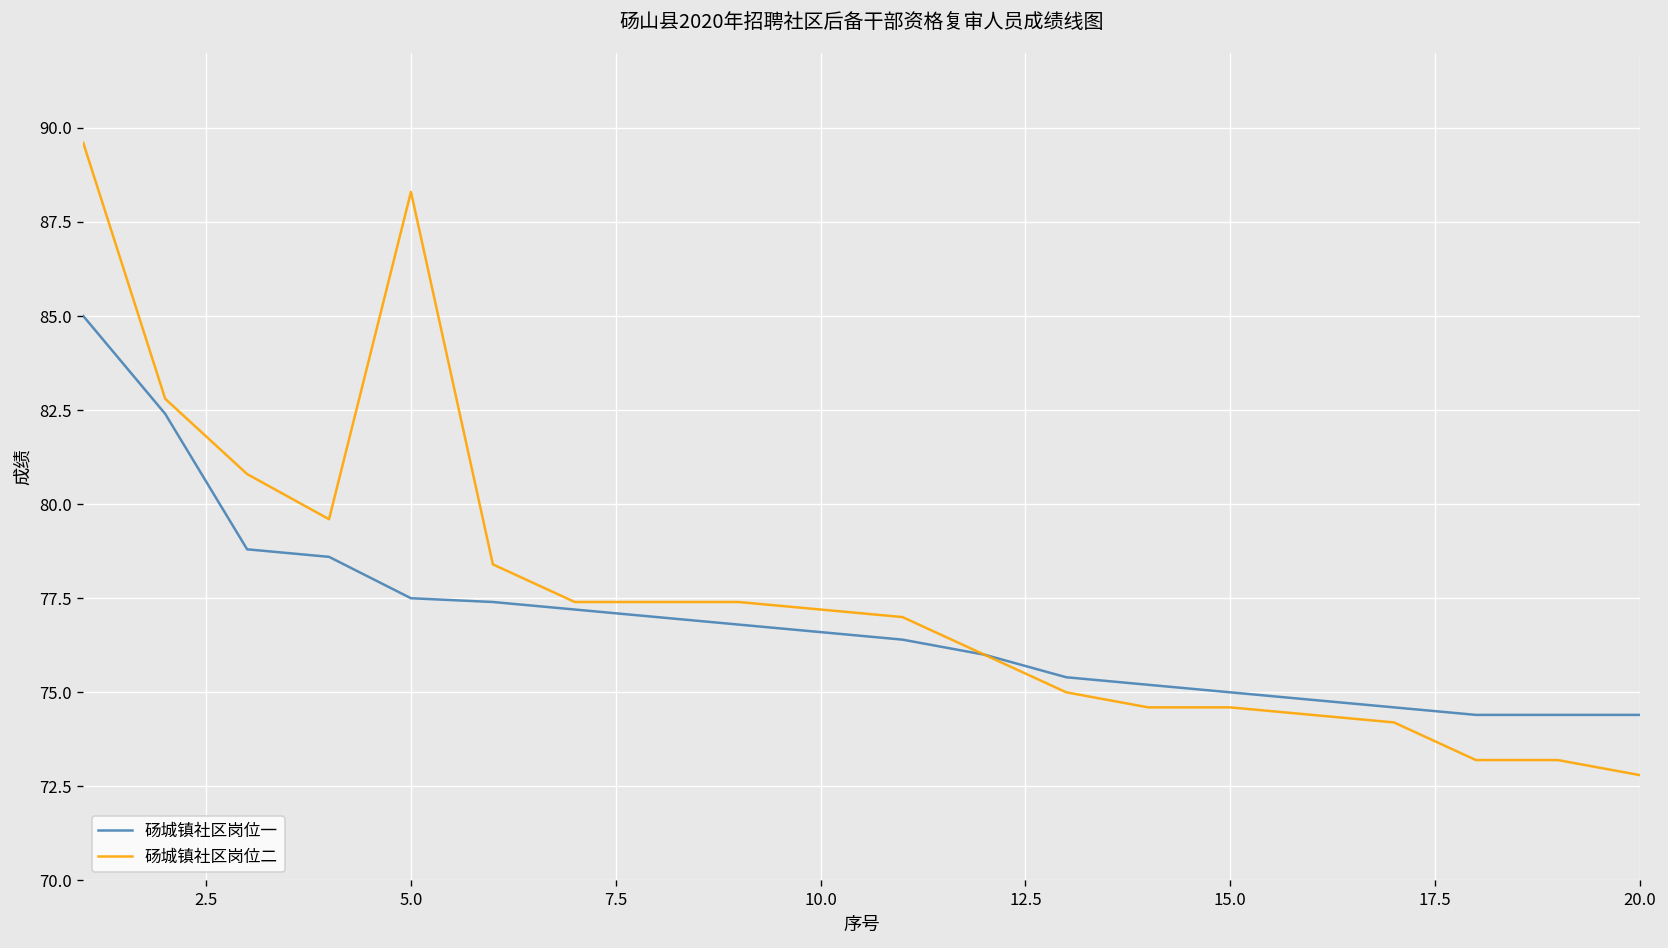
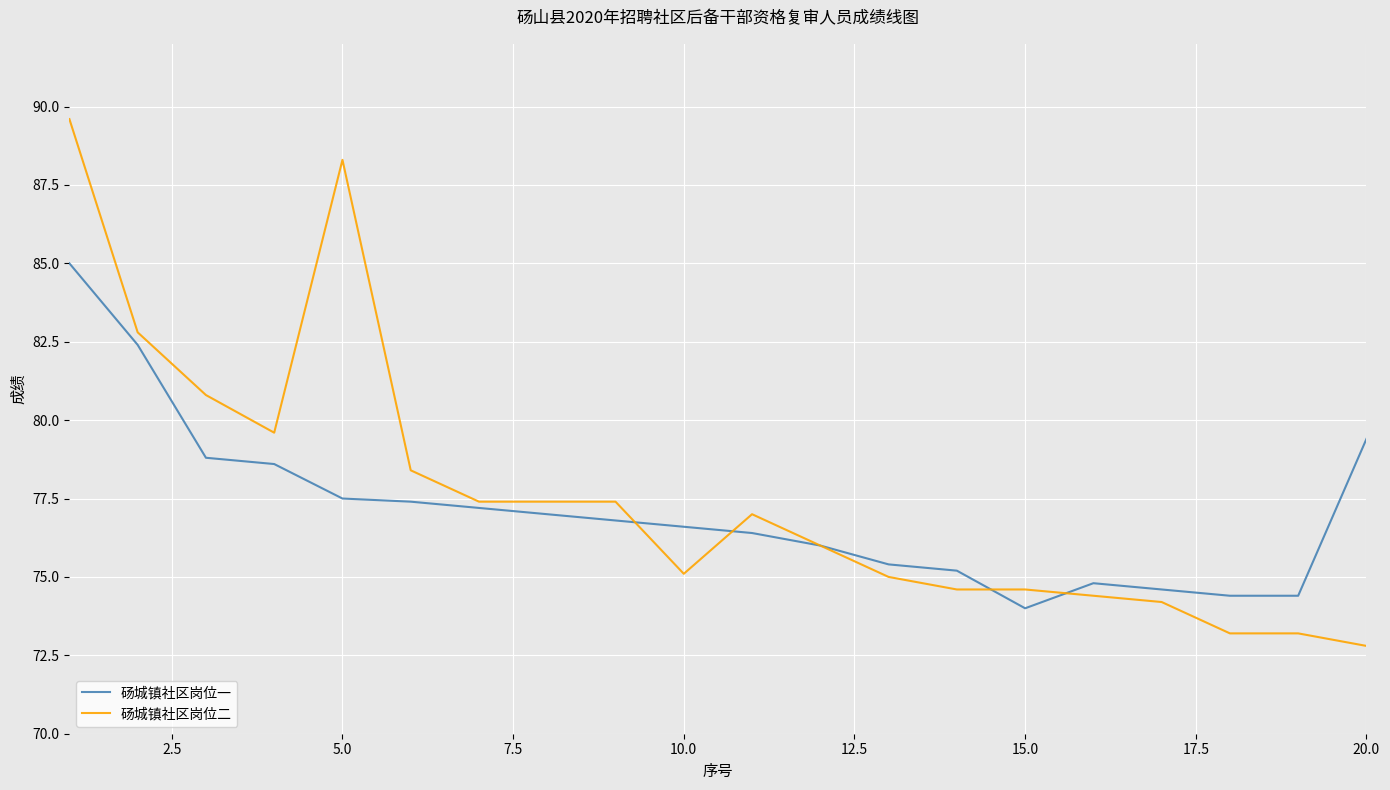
砀城镇社区岗位二, 10.0: 77.2 -> 75.1
砀城镇社区岗位一, 15.0: 75 -> 74
砀城镇社区岗位一, 20.0: 74.4 -> 79.4
